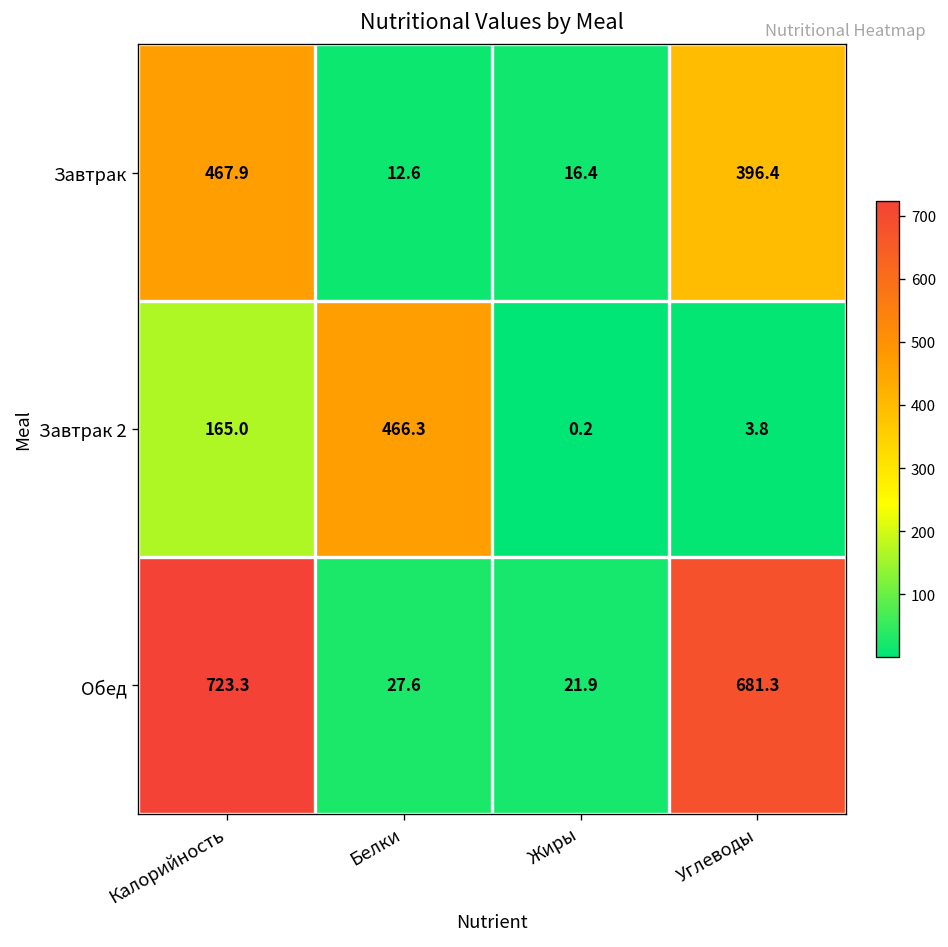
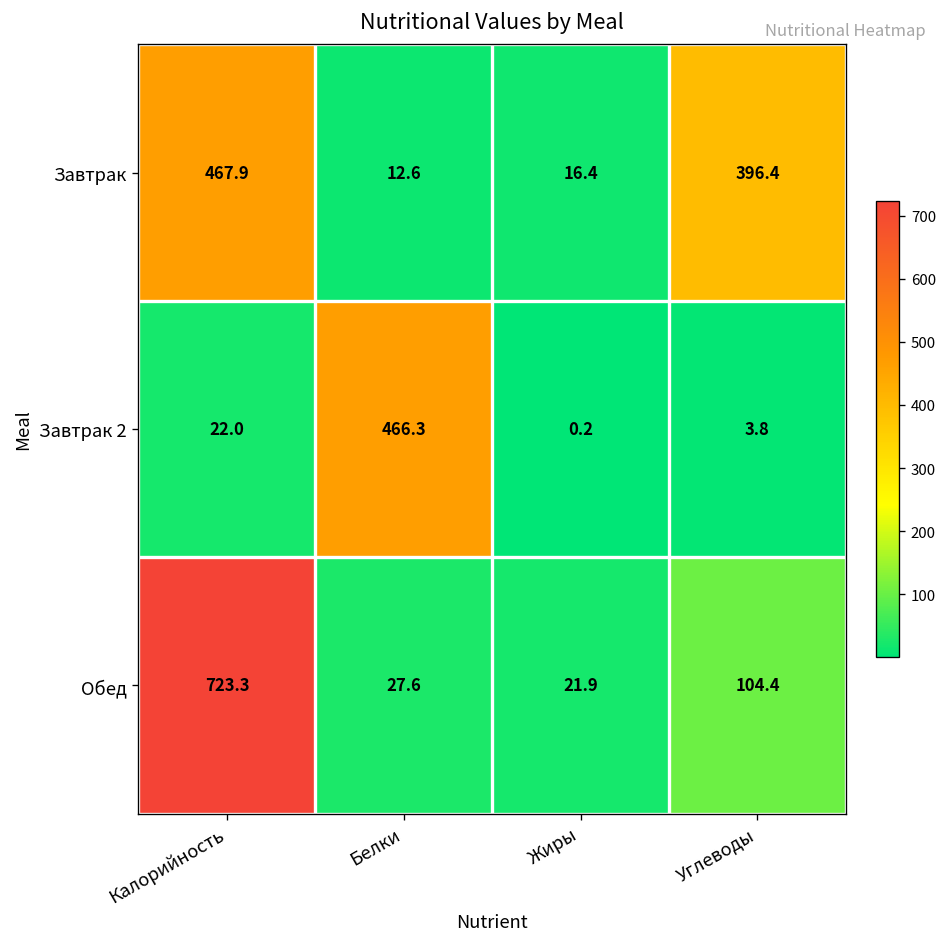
Завтрак 2, Калорийность: 165.0 -> 22.0
Обед, Углеводы: 681.3 -> 104.4
